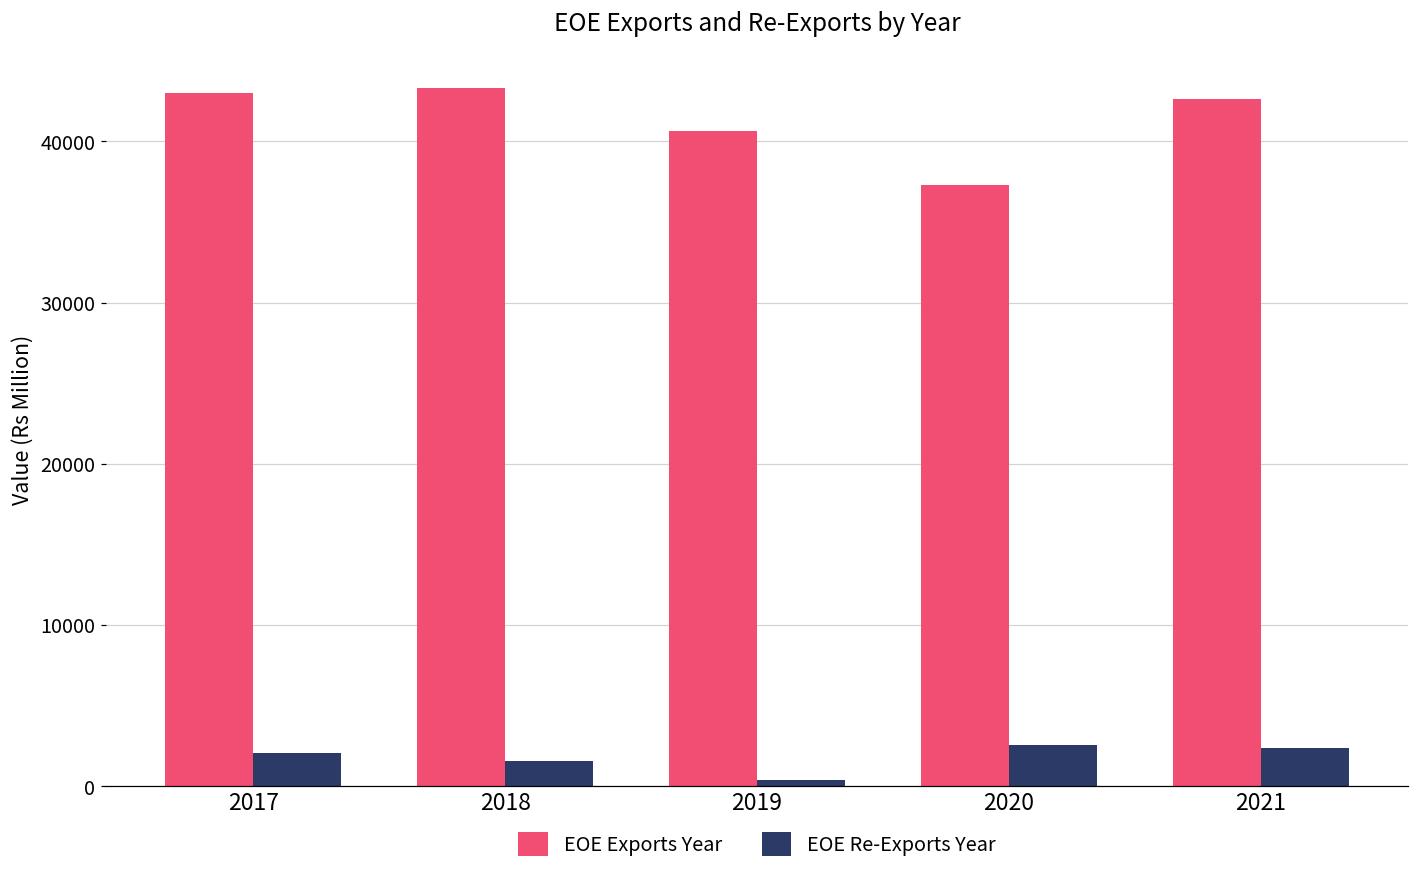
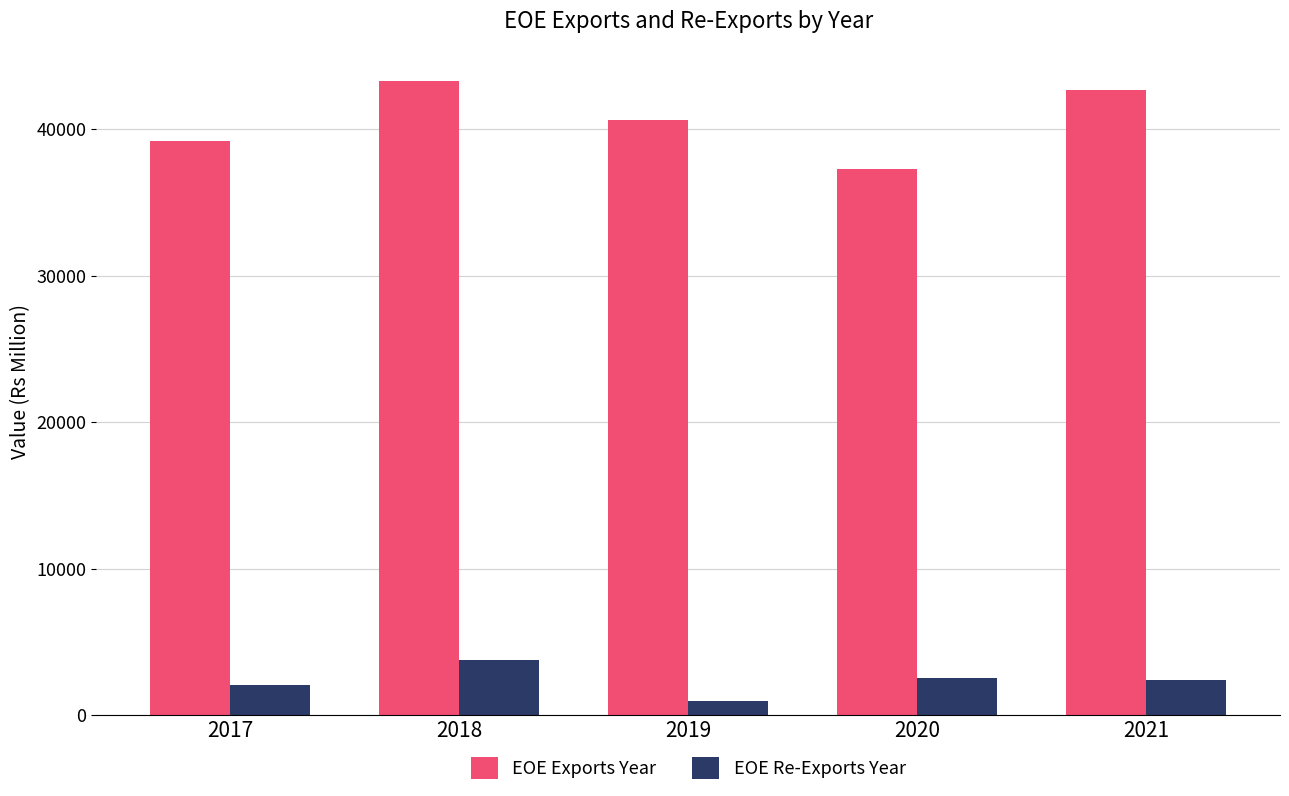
EOE Exports Year, 2017: 43000 -> 39200
EOE Re-Exports Year, 2018: 1600 -> 3800
EOE Re-Exports Year, 2019: 400 -> 1000
